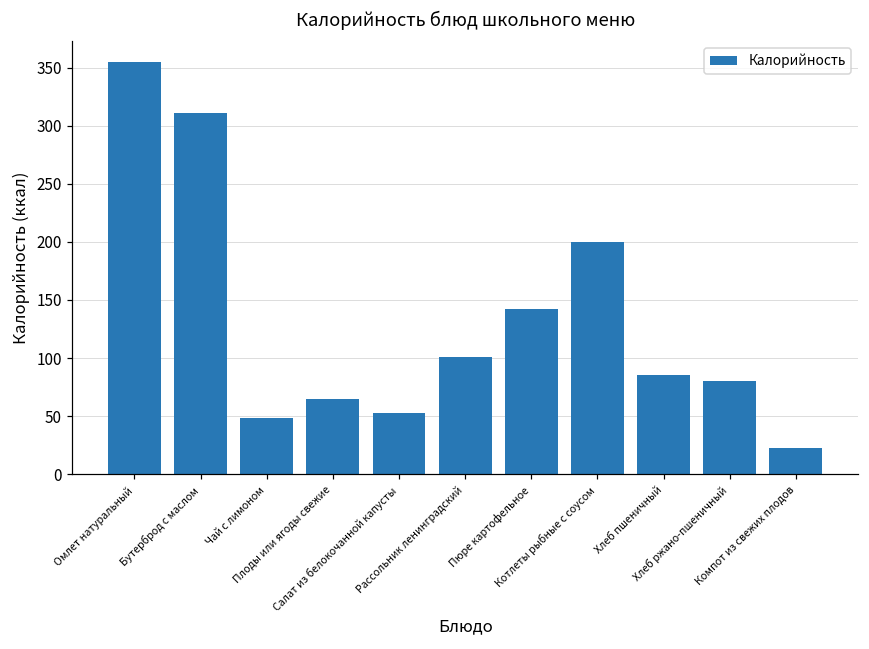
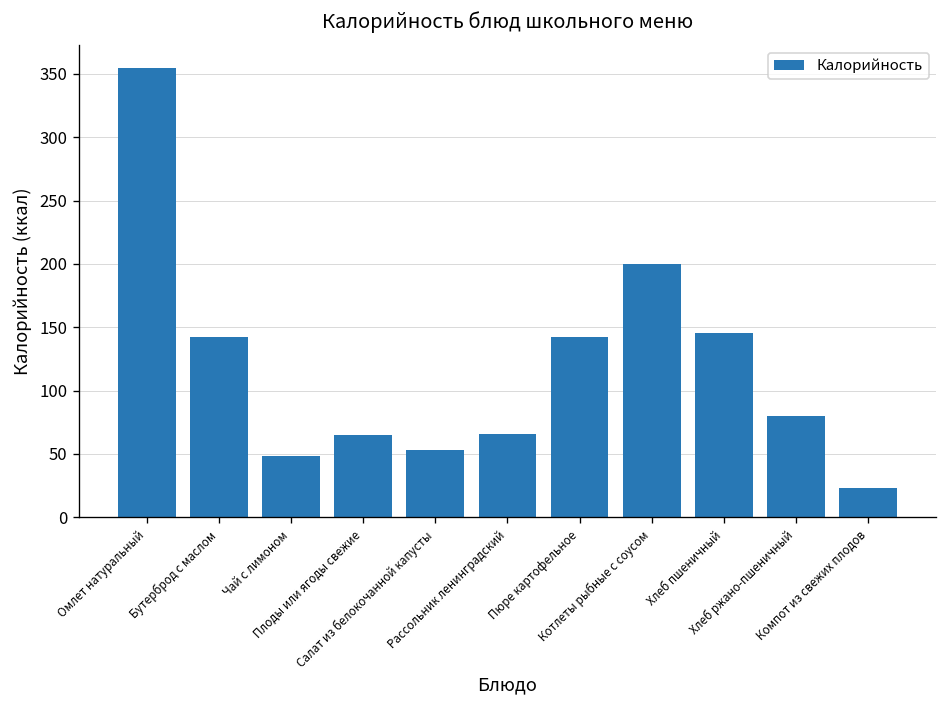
Бутерброд с маслом: 311 -> 142
Рассольник ленинградский: 101 -> 65
Хлеб пшеничный: 85 -> 145
